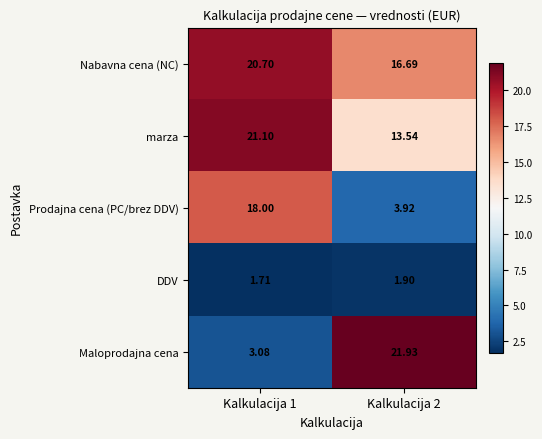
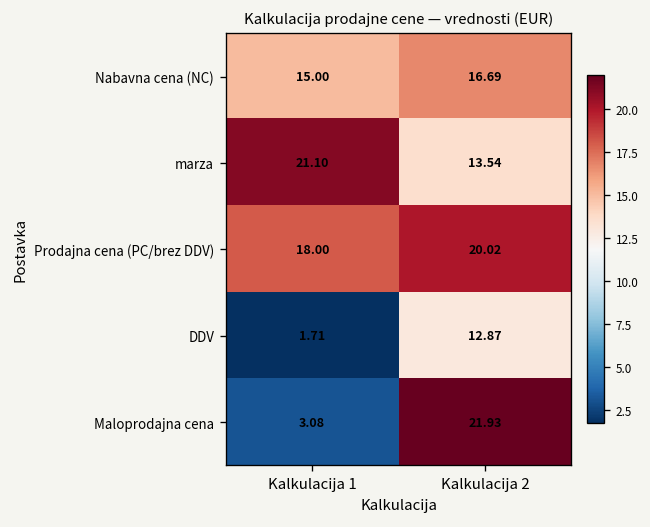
Nabavna cena (NC), Kalkulacija 1: 20.70 -> 15.00
Prodajna cena (PC/brez DDV), Kalkulacija 2: 3.92 -> 20.02
DDV, Kalkulacija 2: 1.90 -> 12.87
